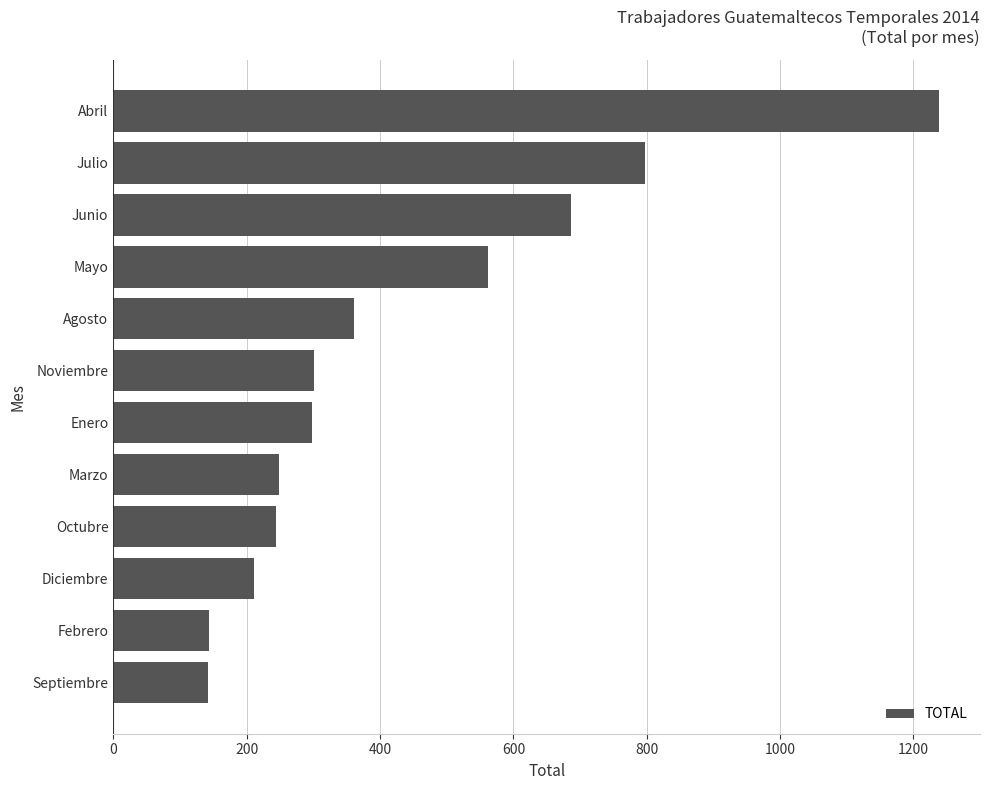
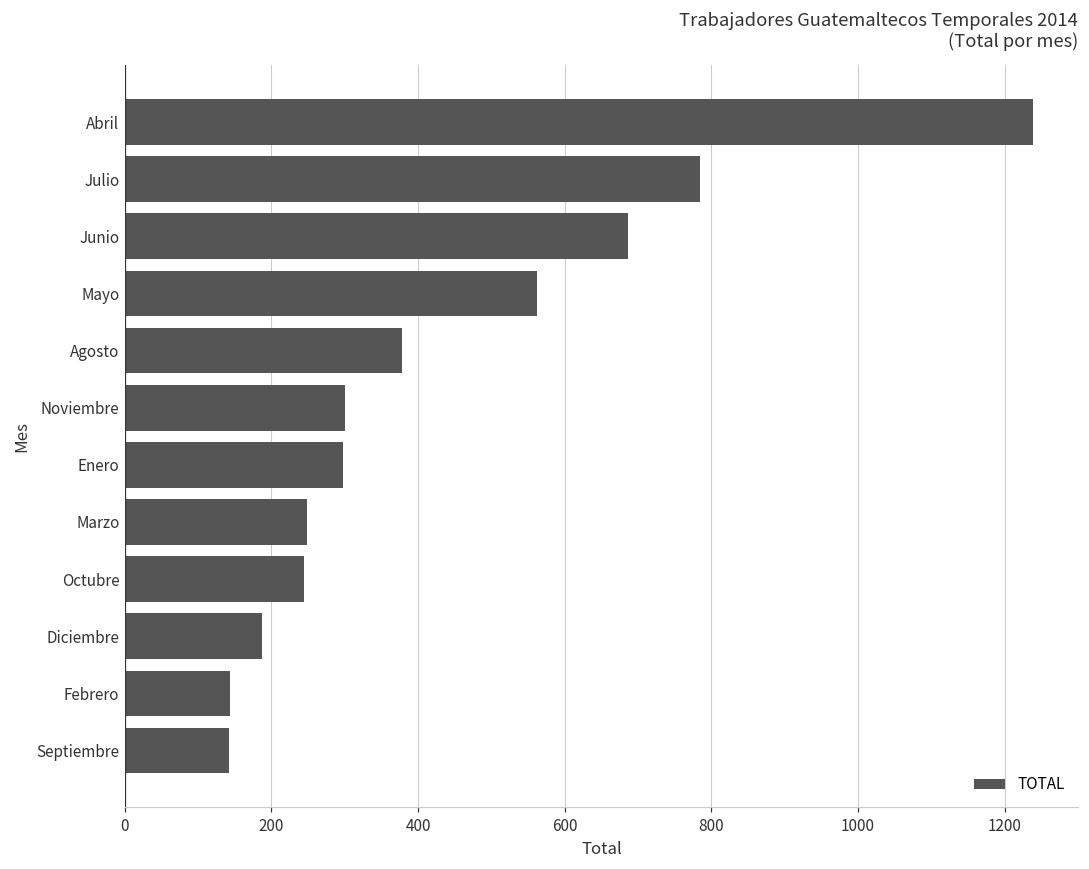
Julio: 800 -> 790
Agosto: 360 -> 380
Diciembre: 210 -> 190
